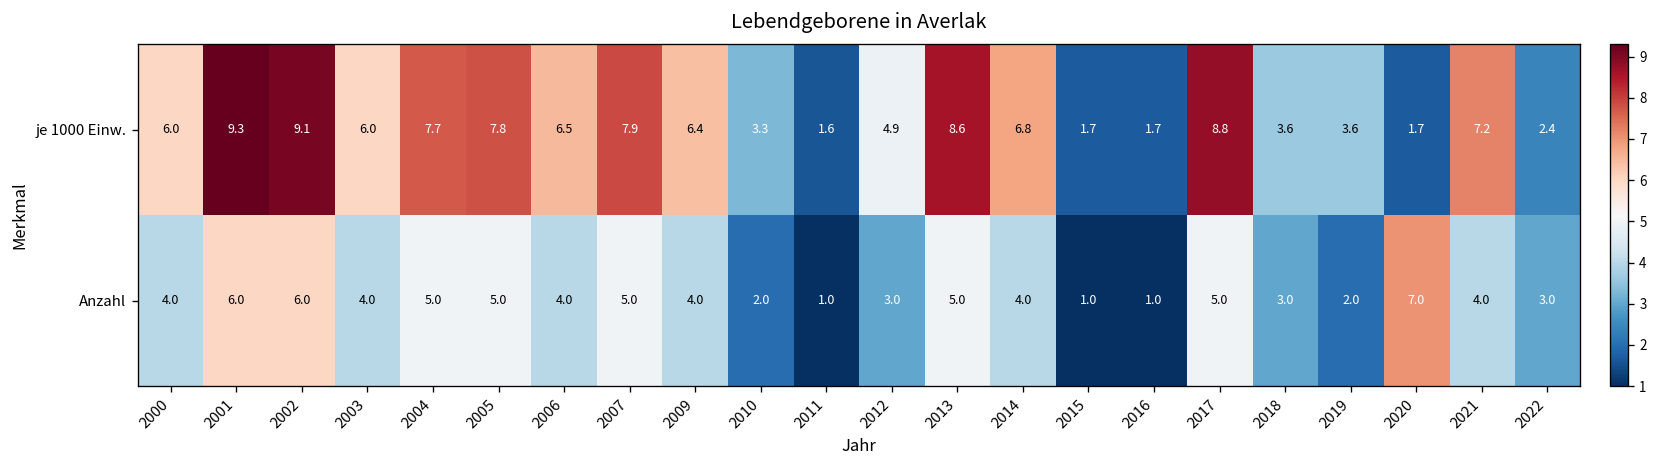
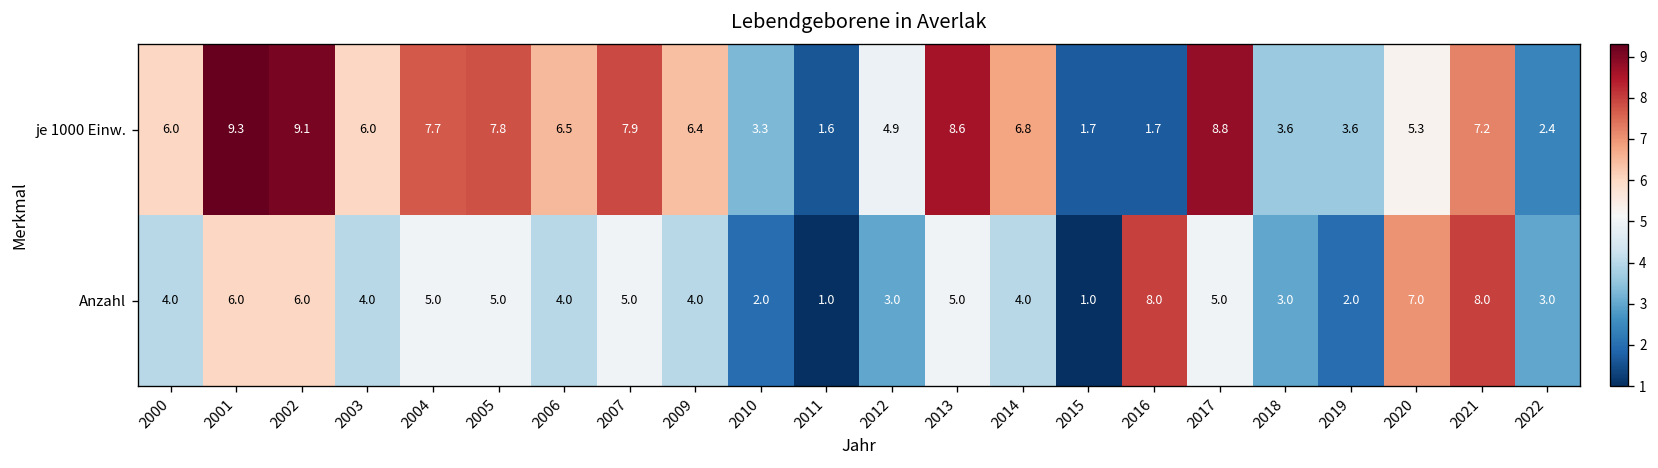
je 1000 Einw., 2020: 1.7 -> 5.3
Anzahl, 2016: 1.0 -> 8.0
Anzahl, 2021: 4.0 -> 8.0
